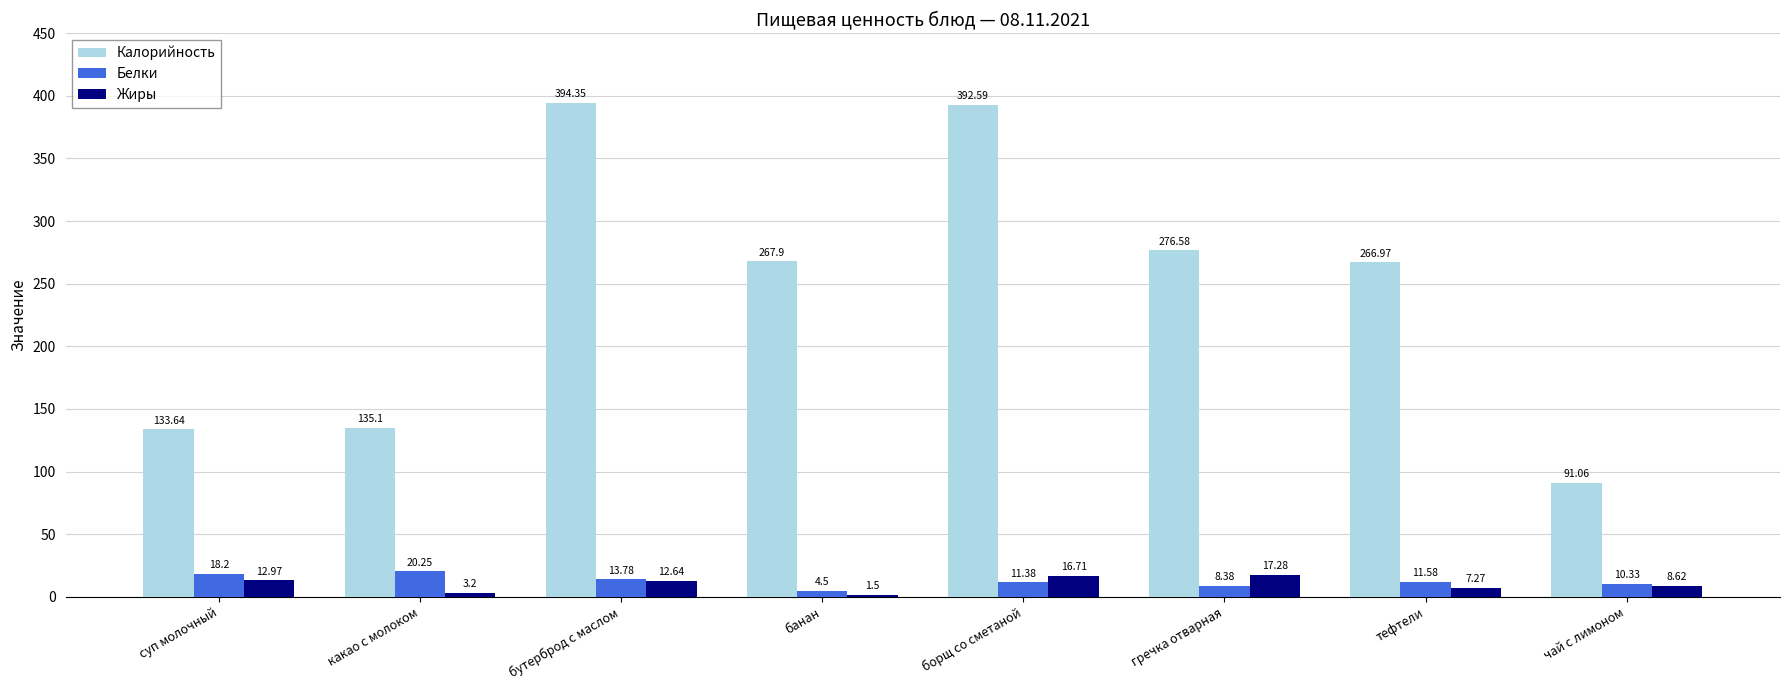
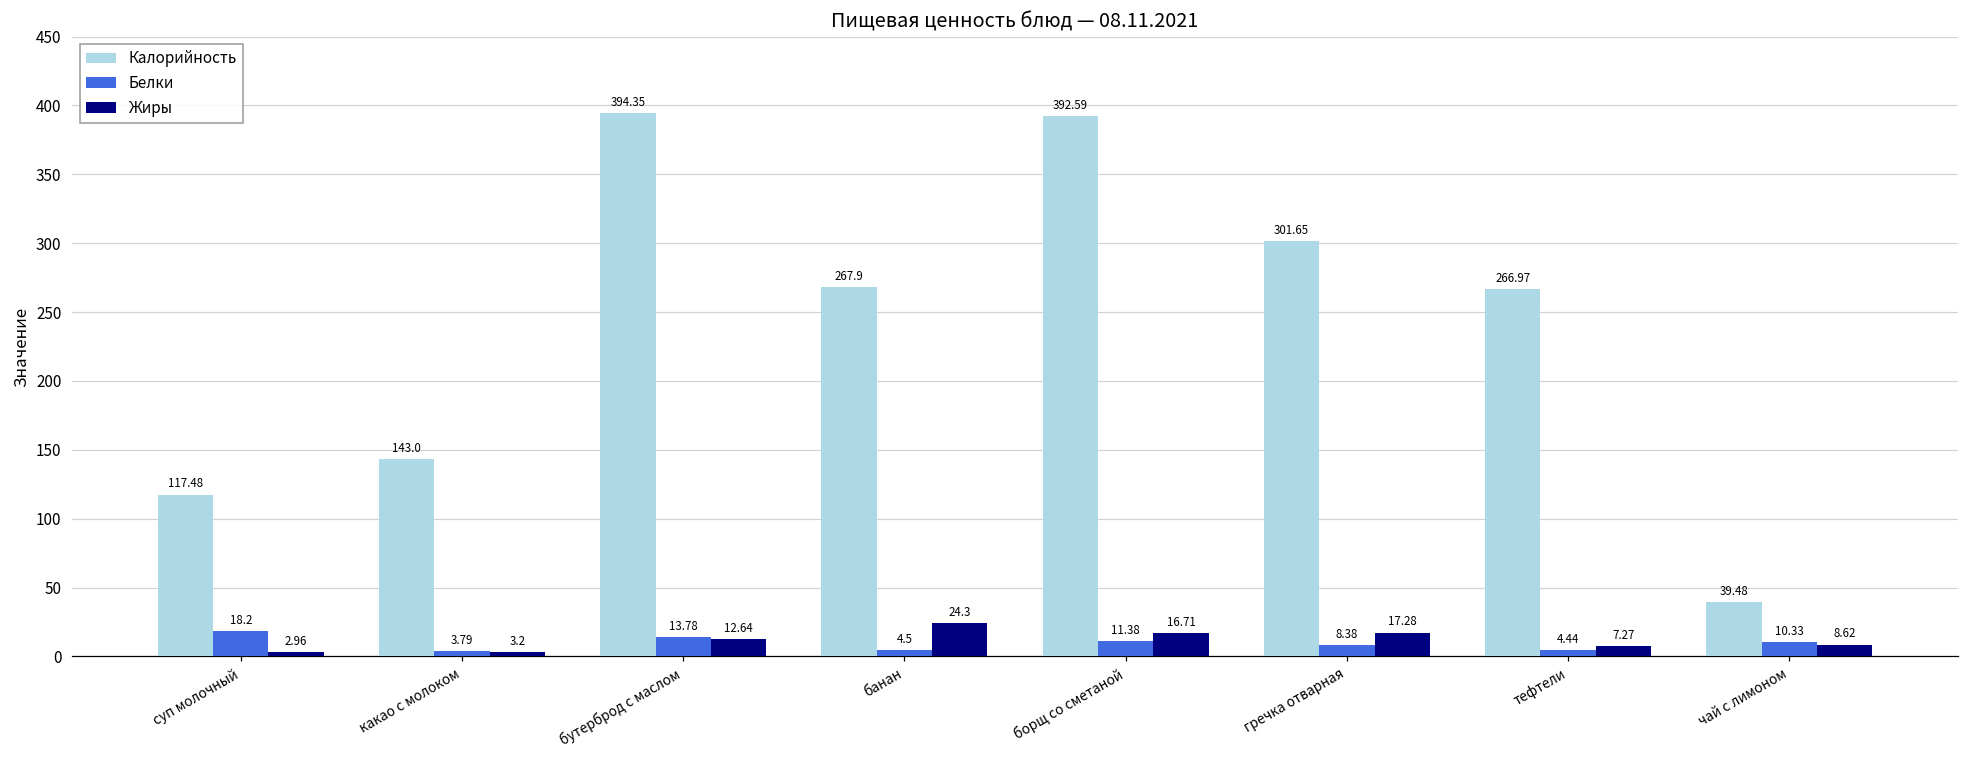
Калорийность, суп молочный: 133.64 -> 117.48
Жиры, суп молочный: 12.97 -> 2.96
Калорийность, какао с молоком: 135.1 -> 143.0
Белки, какао с молоком: 20.25 -> 3.79
Жиры, банан: 1.5 -> 24.3
Калорийность, гречка отварная: 276.58 -> 301.65
Белки, тефтели: 11.58 -> 4.44
Калорийность, чай с лимоном: 91.06 -> 39.48
